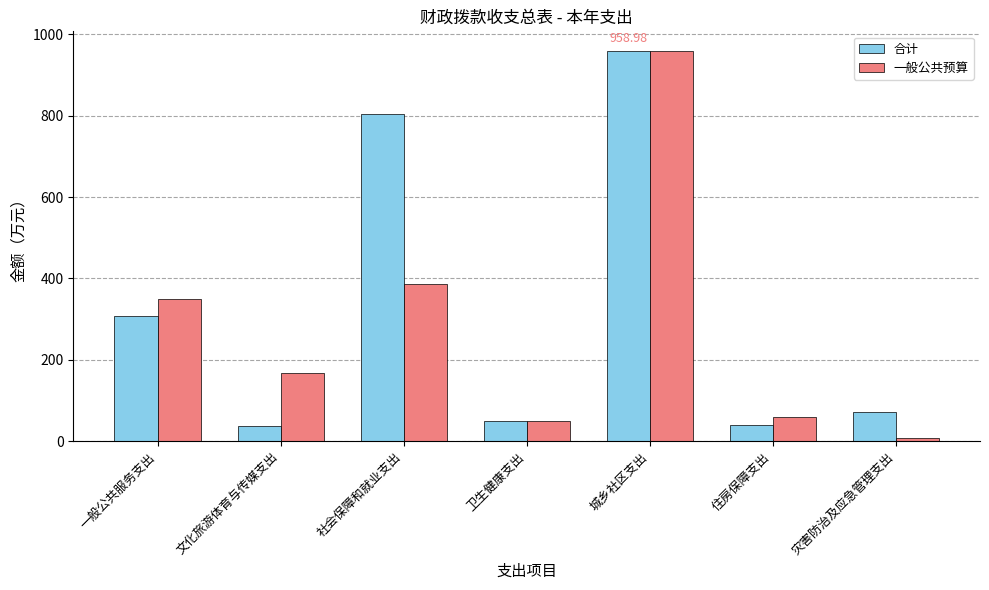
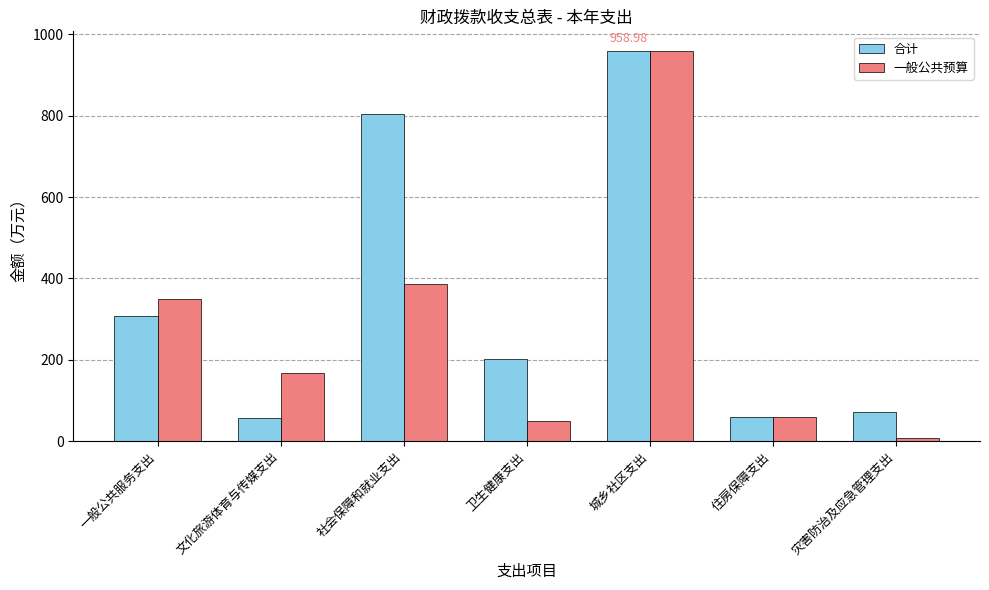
合计, 文化旅游体育与传媒支出: 40 -> 60
合计, 卫生健康支出: 50 -> 200
合计, 住房保障支出: 40 -> 60
